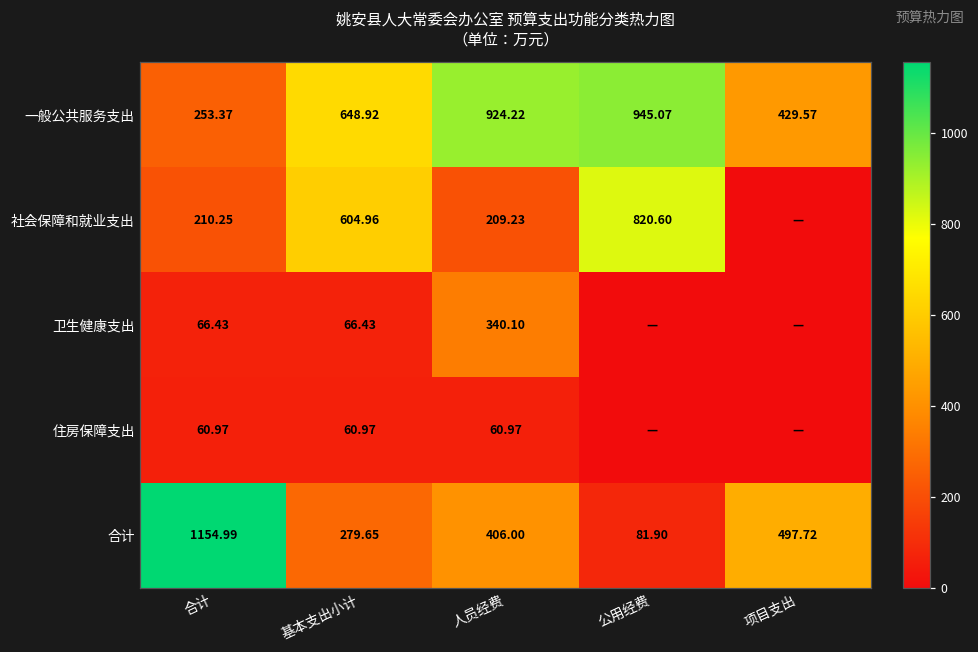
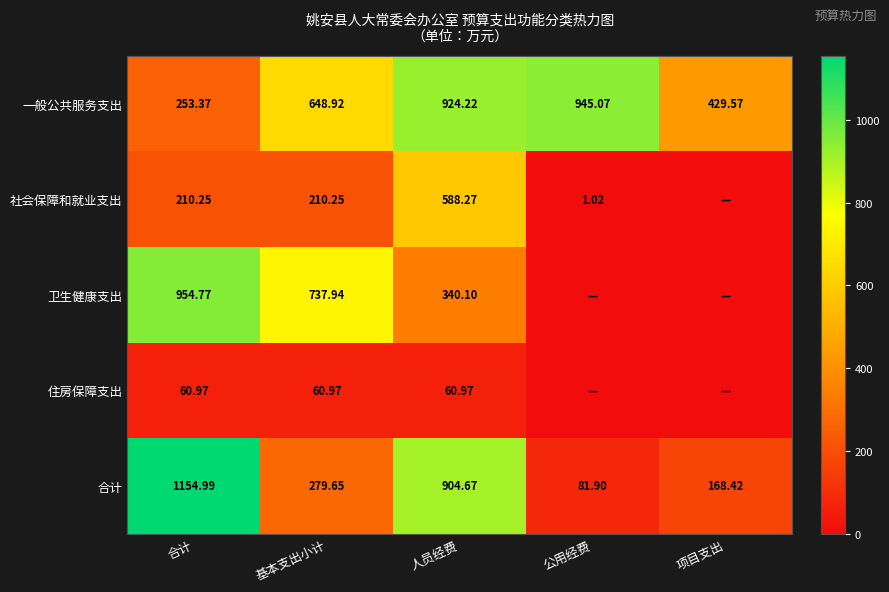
社会保障和就业支出, 基本支出小计: 604.96 -> 210.25
社会保障和就业支出, 人员经费: 209.23 -> 588.27
社会保障和就业支出, 公用经费: 820.60 -> 1.02
卫生健康支出, 合计: 66.43 -> 954.77
卫生健康支出, 基本支出小计: 66.43 -> 737.94
合计, 人员经费: 406.00 -> 904.67
合计, 项目支出: 497.72 -> 168.42
